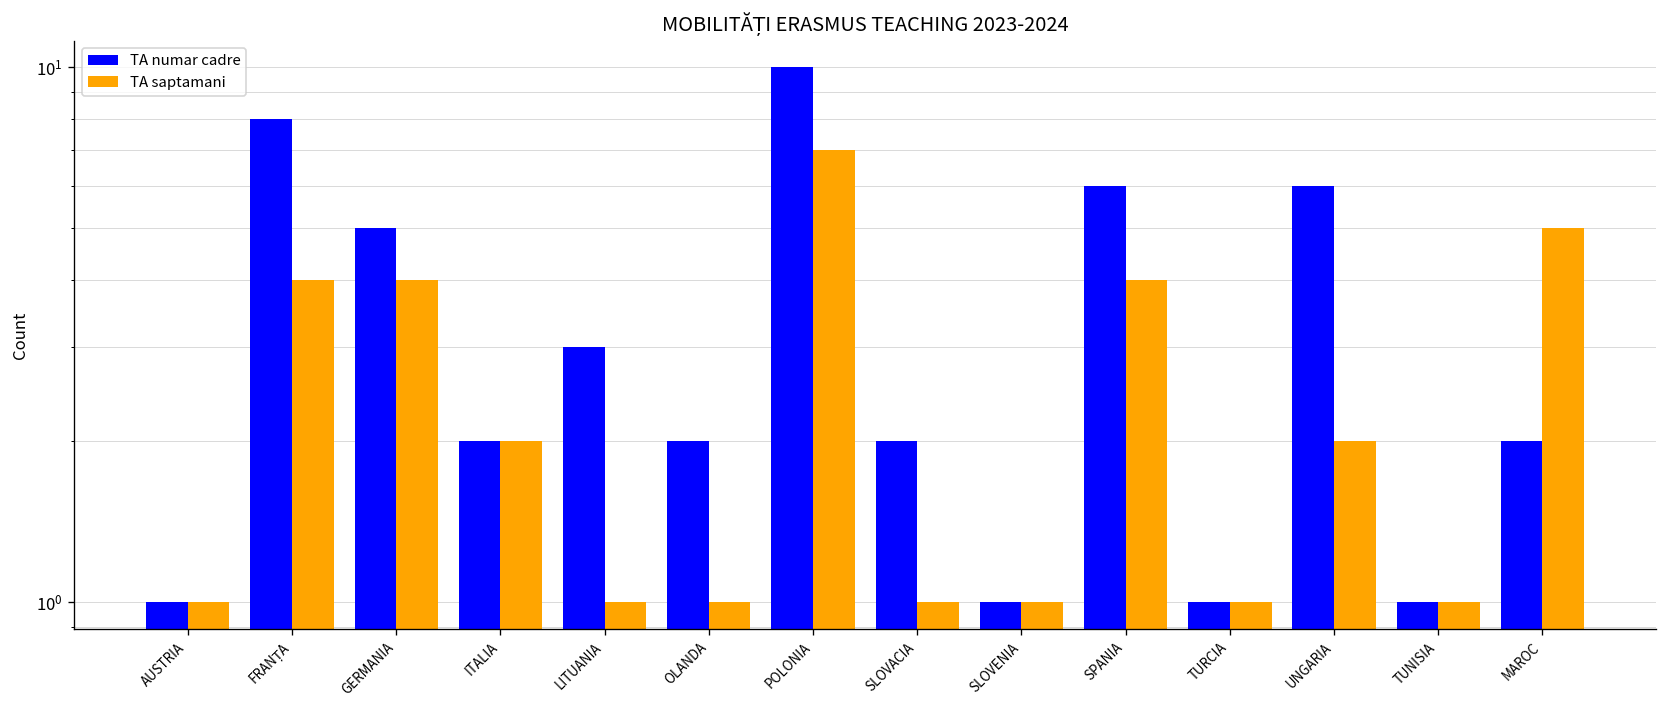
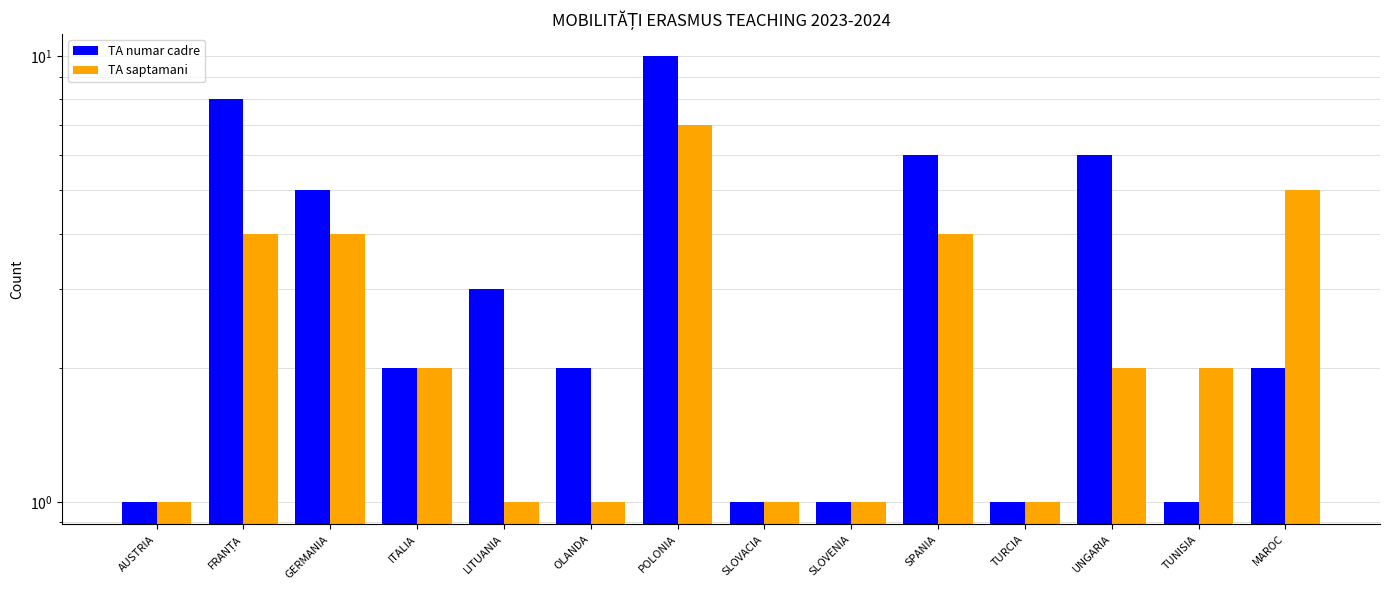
TA numar cadre, SLOVACIA: 2 -> 1
TA saptamani, TUNISIA: 1 -> 2
